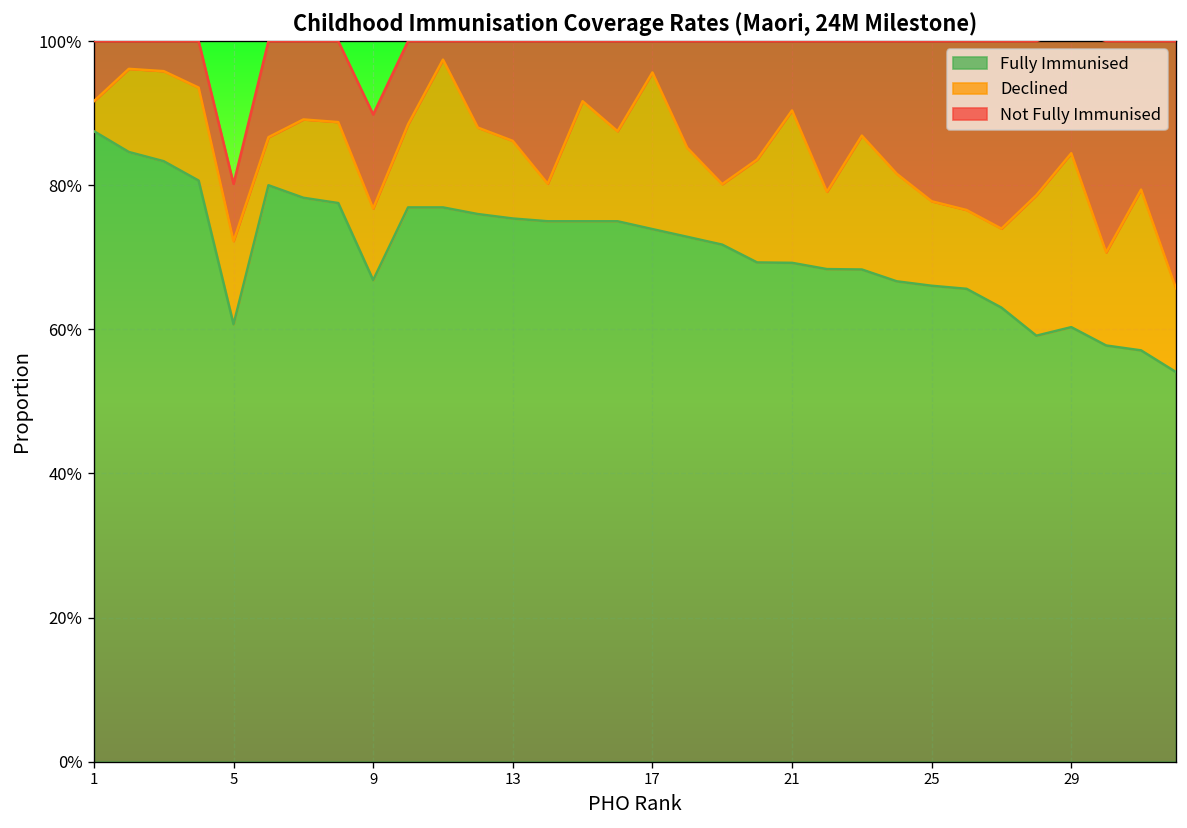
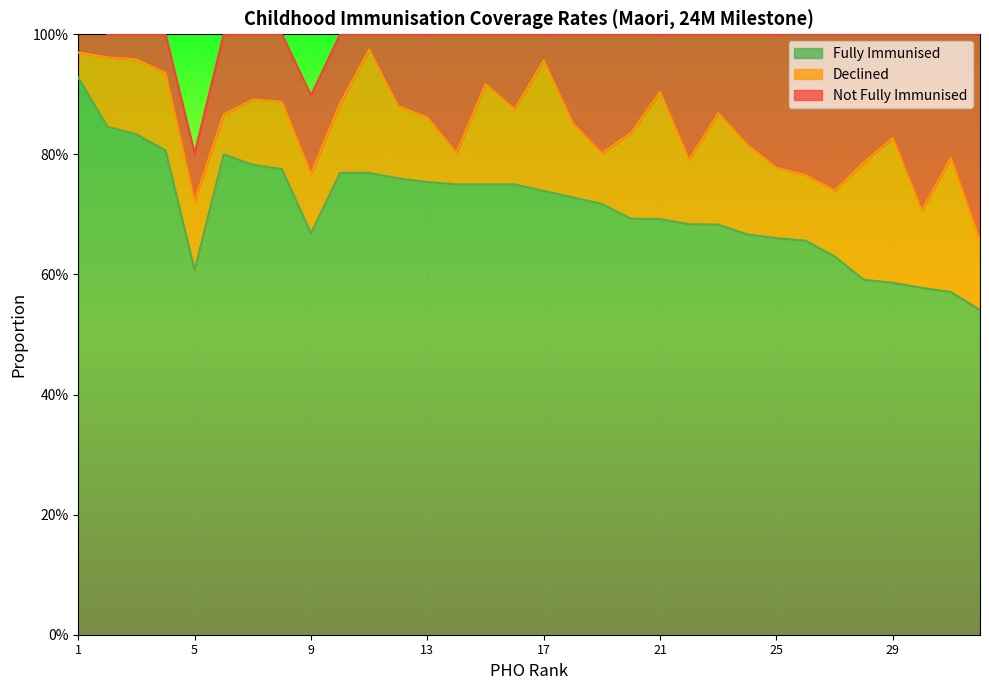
Fully Immunised, 1: 88% -> 93%
Fully Immunised, 29: 60% -> 59%
